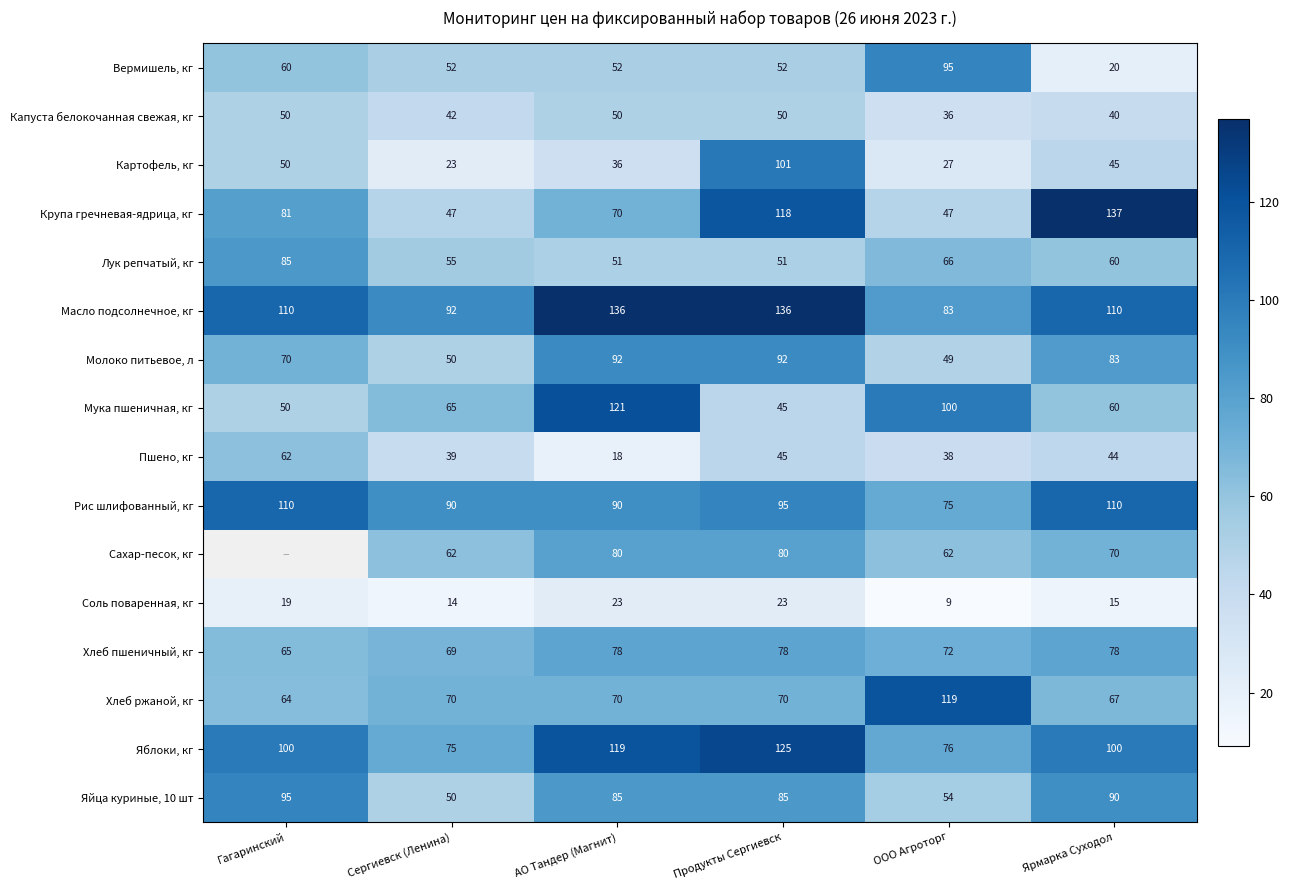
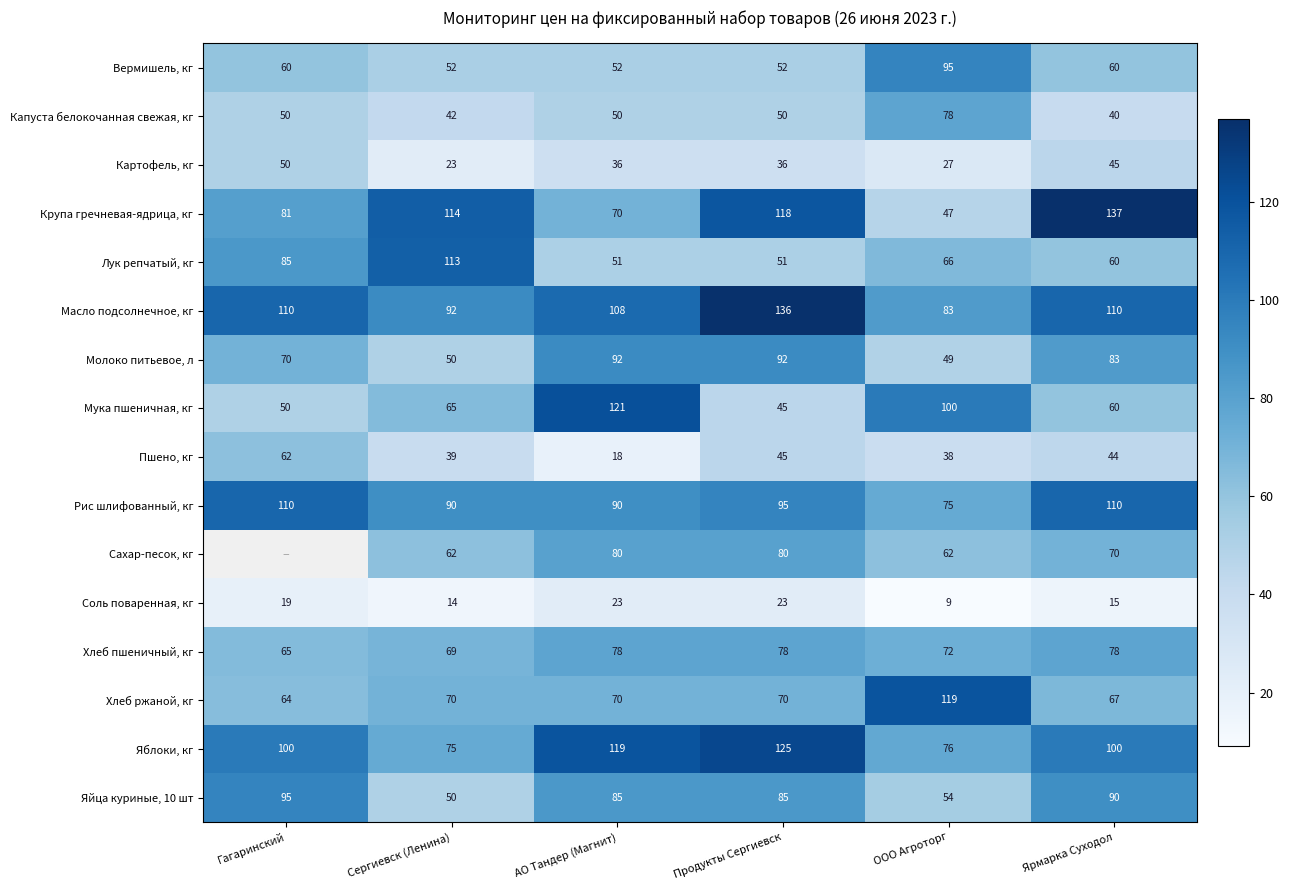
Вермишель, кг, Ярмарка Суходол: 20 -> 60
Капуста белокочанная свежая, кг, ООО Агроторг: 36 -> 78
Картофель, кг, Продукты Сергиевск: 101 -> 36
Крупа гречневая-ядрица, кг, Сергиевск (Ленина): 47 -> 114
Лук репчатый, кг, Сергиевск (Ленина): 55 -> 113
Масло подсолнечное, кг, АО Тандер (Магнит): 136 -> 108
